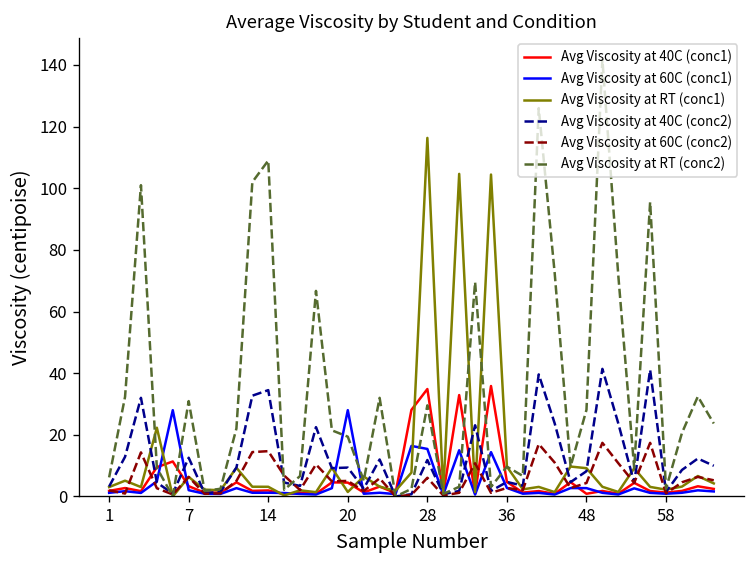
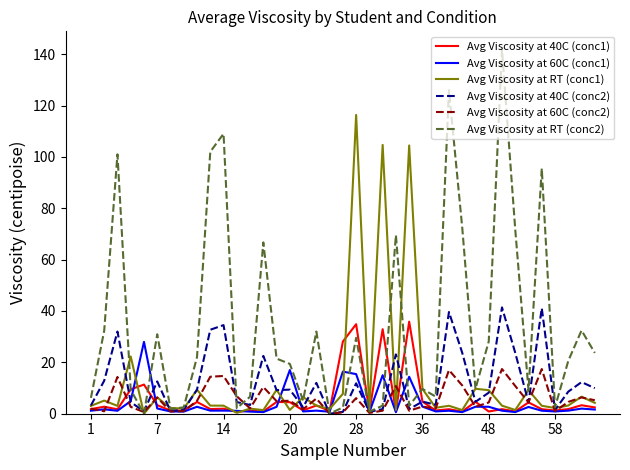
Avg Viscosity at 60C (conc1), 20: 28 -> 17
